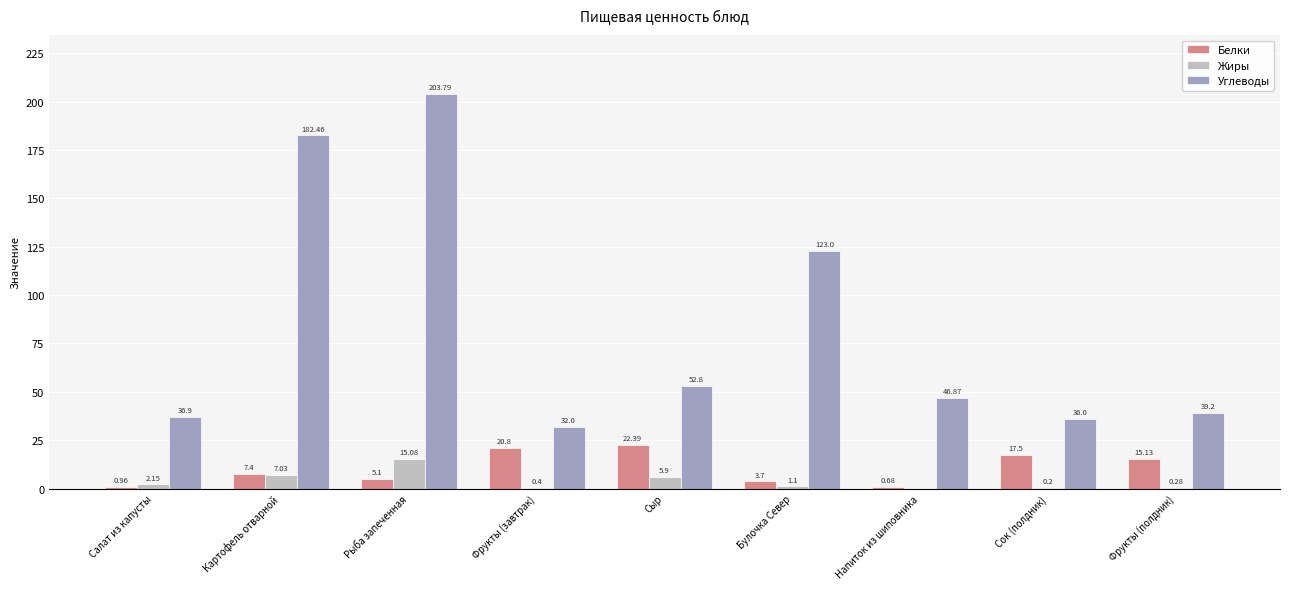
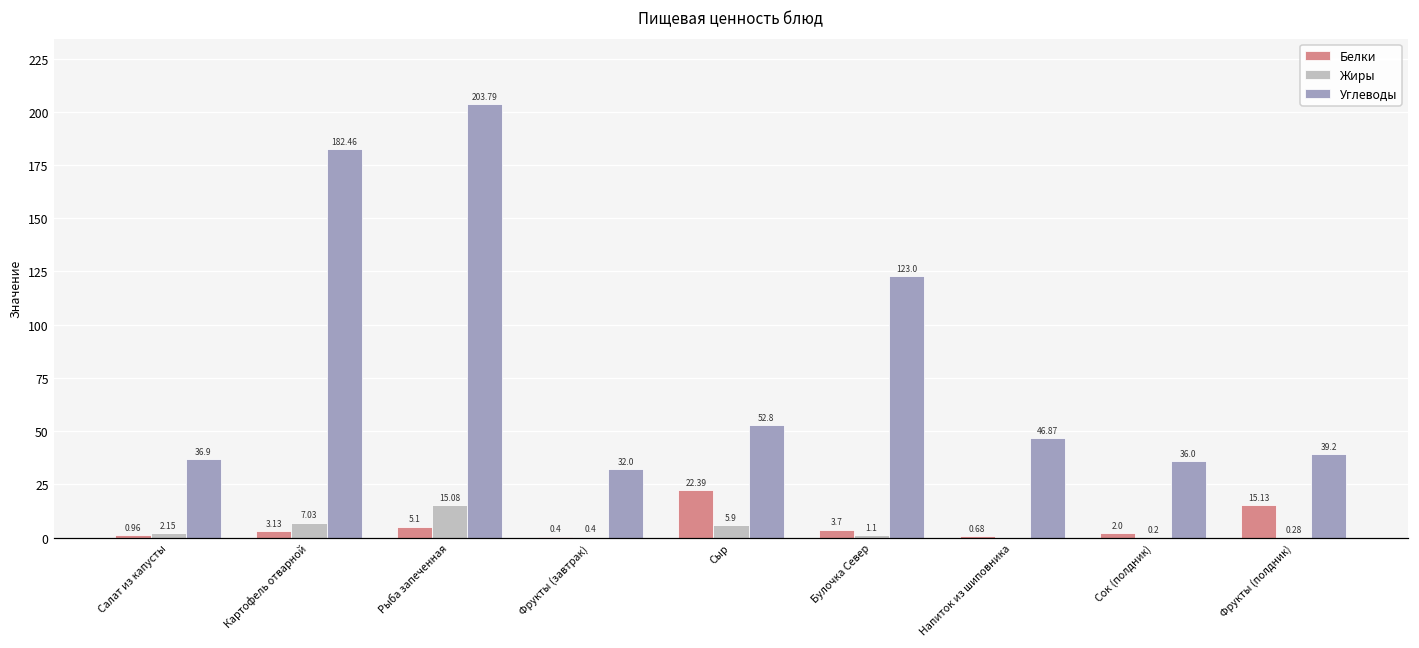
Белки, Картофель отварной: 7.4 -> 3.13
Белки, Фрукты (завтрак): 20.8 -> 0.4
Белки, Сок (полдник): 17.5 -> 2.0
